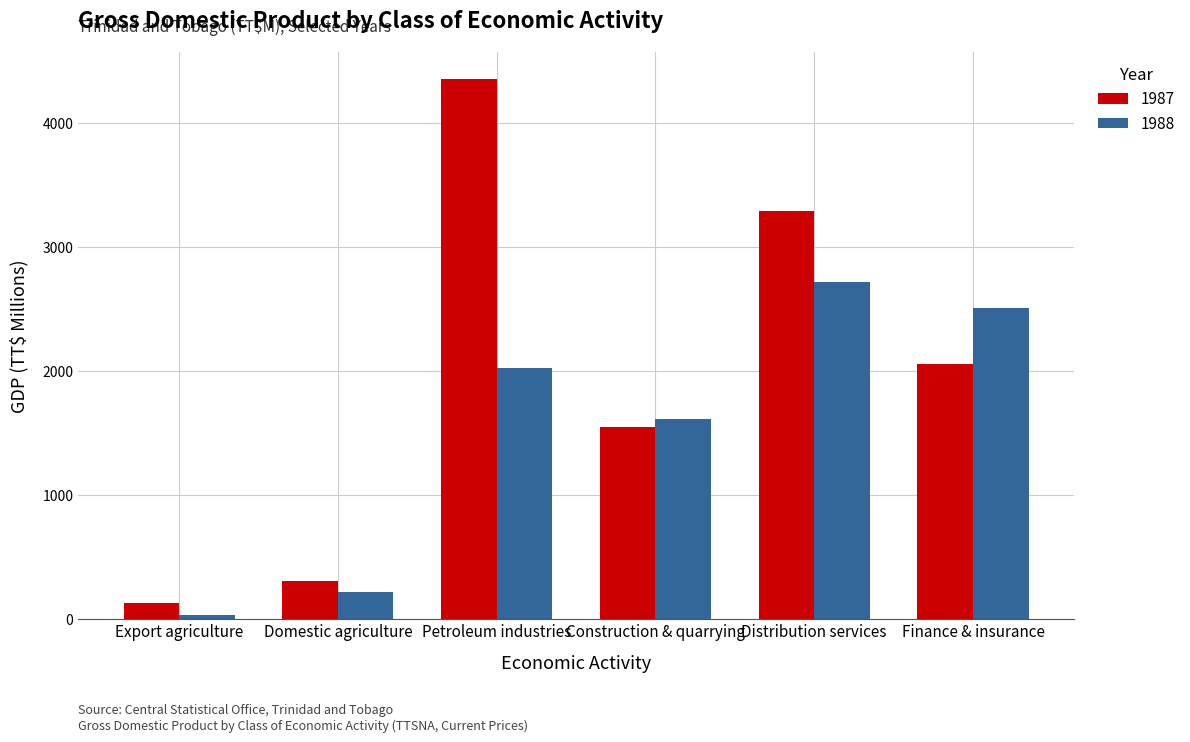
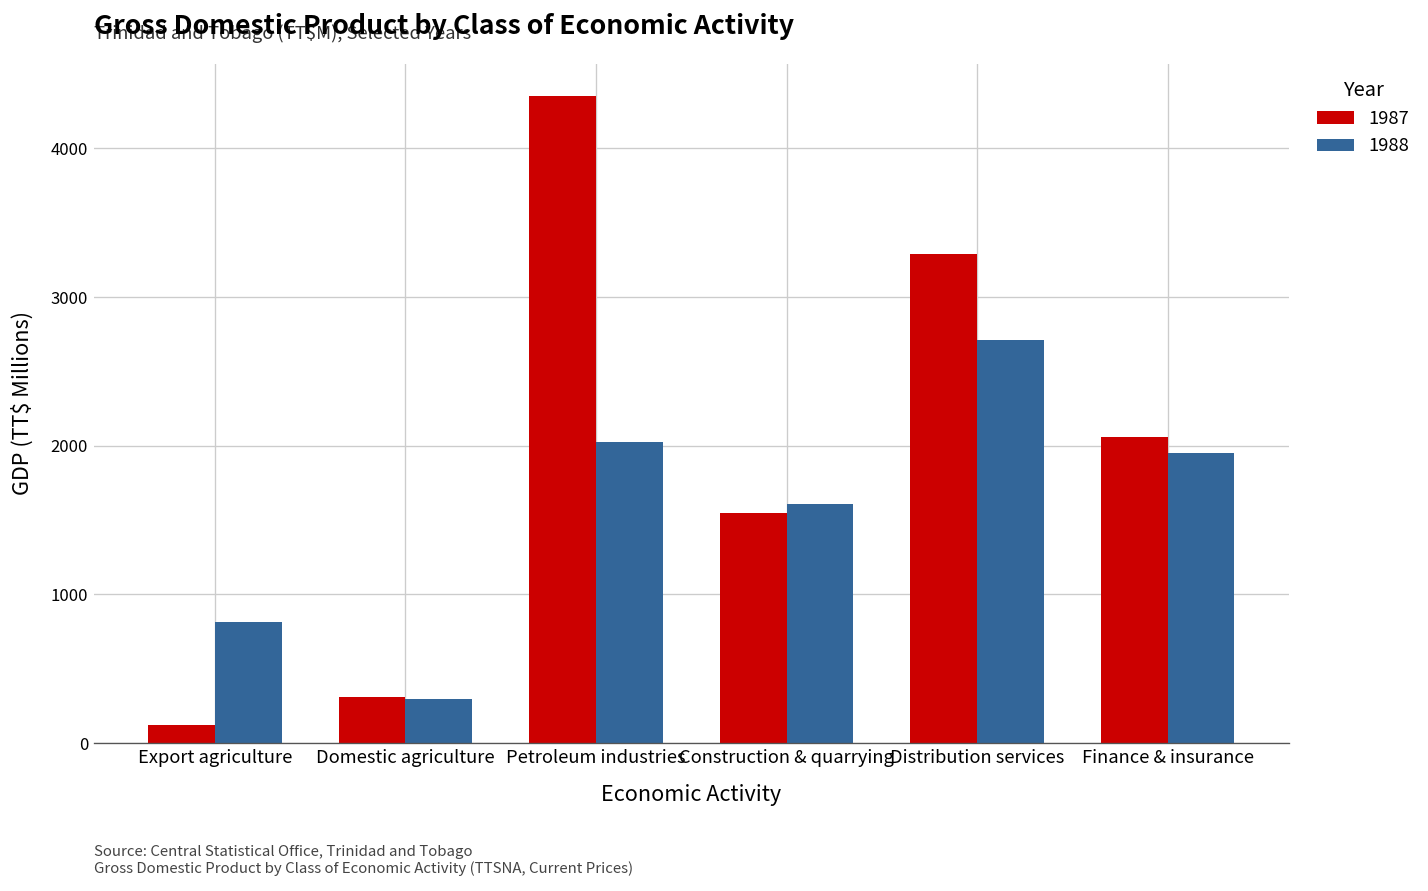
1988, Export agriculture: 30 -> 810
1988, Domestic agriculture: 220 -> 290
1988, Finance & insurance: 2510 -> 1950
